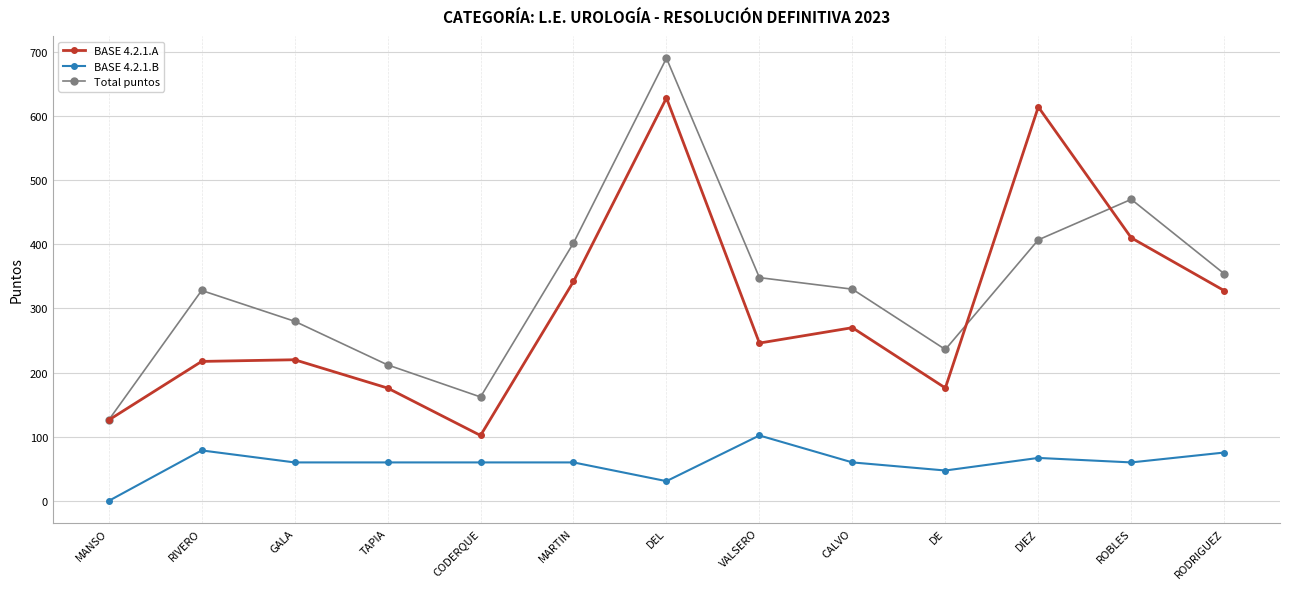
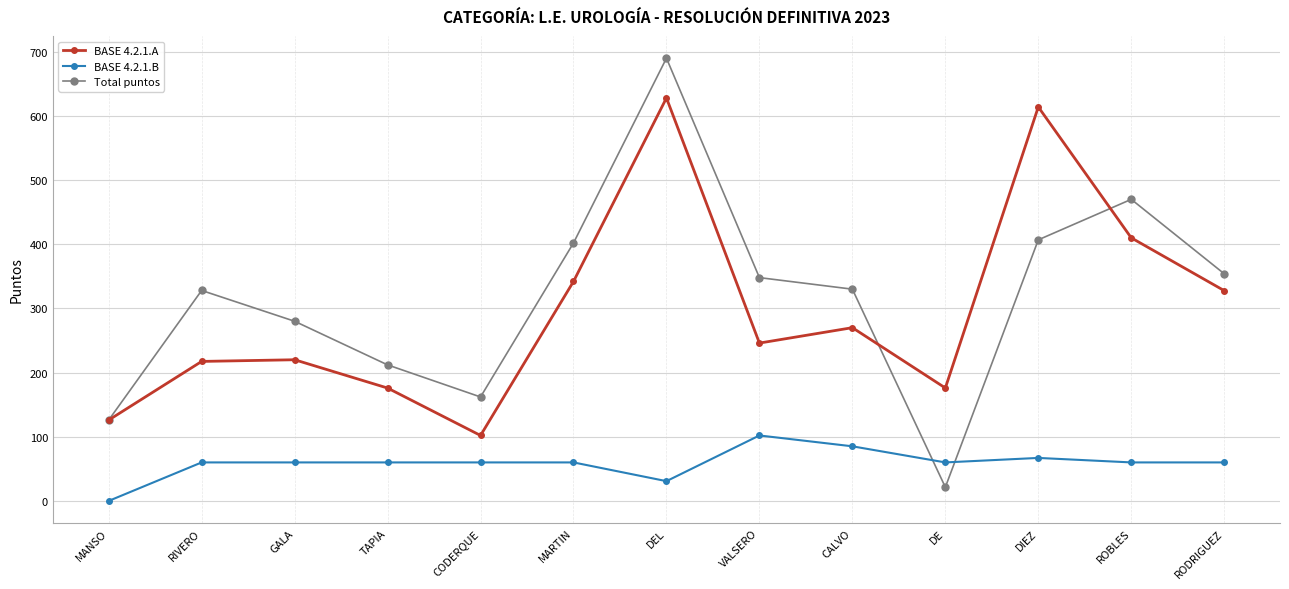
BASE 4.2.1.B, RIVERO: 80 -> 60
BASE 4.2.1.B, CALVO: 60 -> 90
BASE 4.2.1.B, DE: 50 -> 60
Total puntos, DE: 240 -> 20
BASE 4.2.1.B, RODRIGUEZ: 80 -> 60
